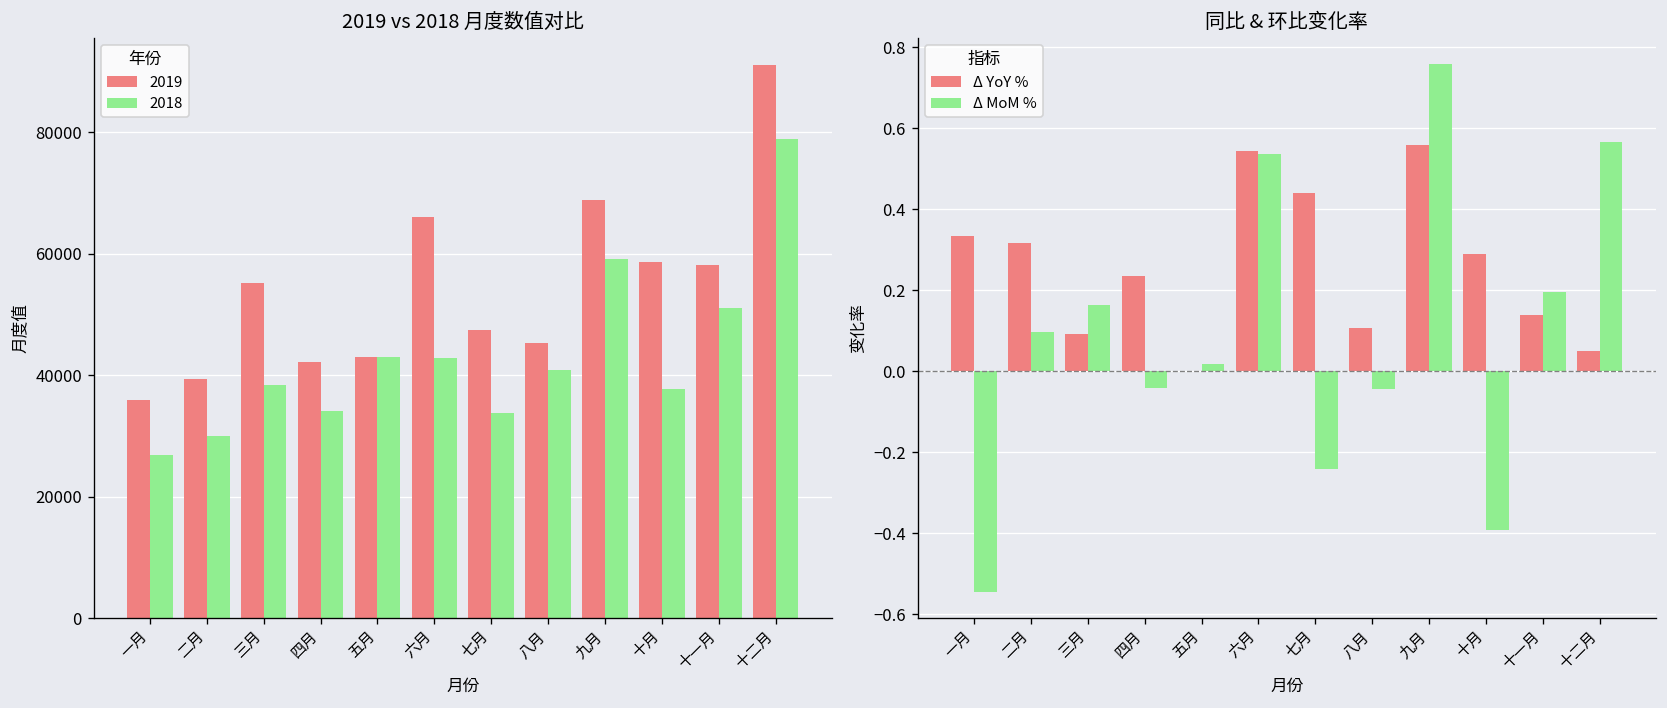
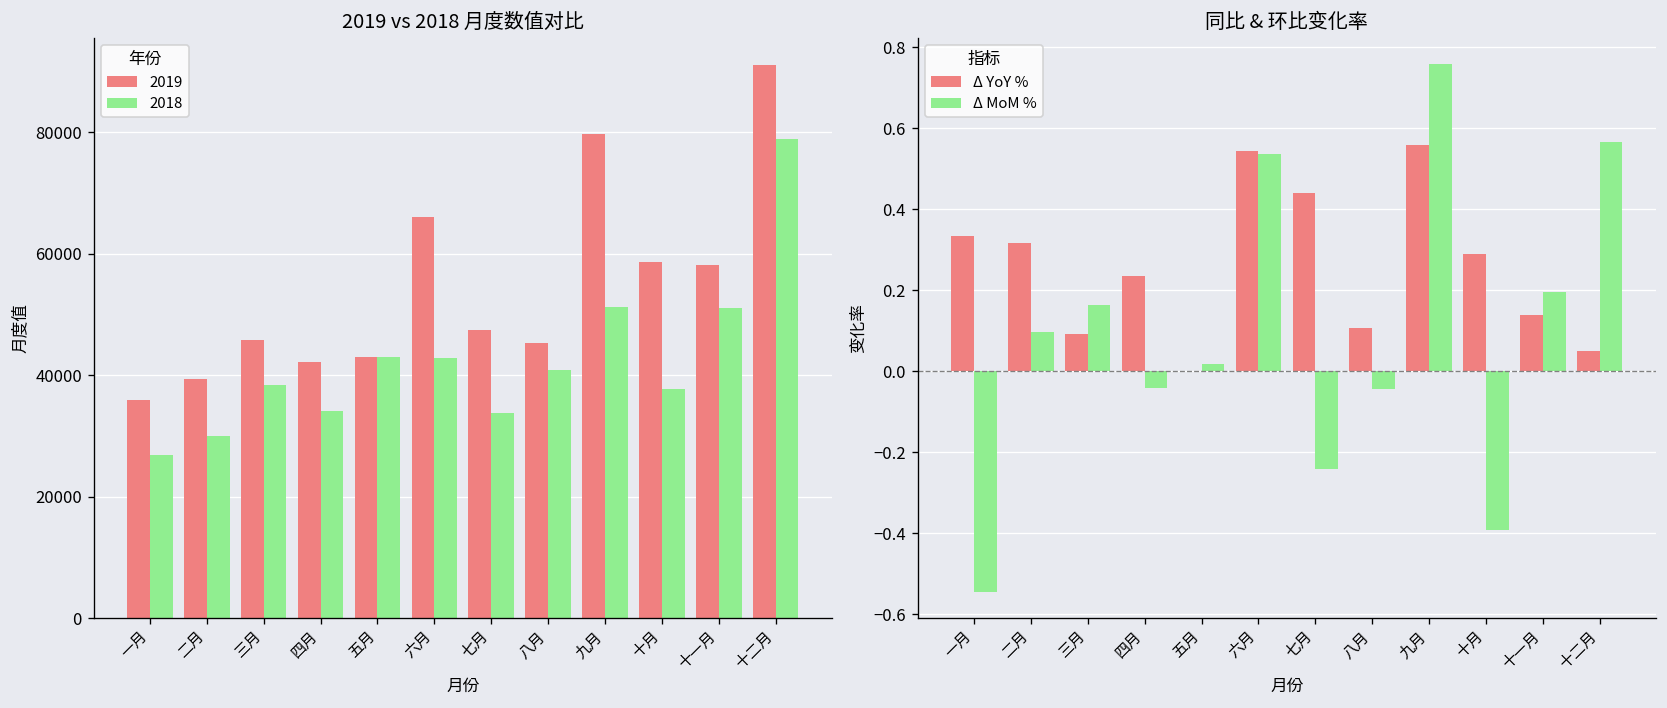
2019 vs 2018 月度数值对比, 2019, 三月: 55000 -> 46000
2019 vs 2018 月度数值对比, 2019, 九月: 69000 -> 80000
2019 vs 2018 月度数值对比, 2018, 九月: 59000 -> 51000
